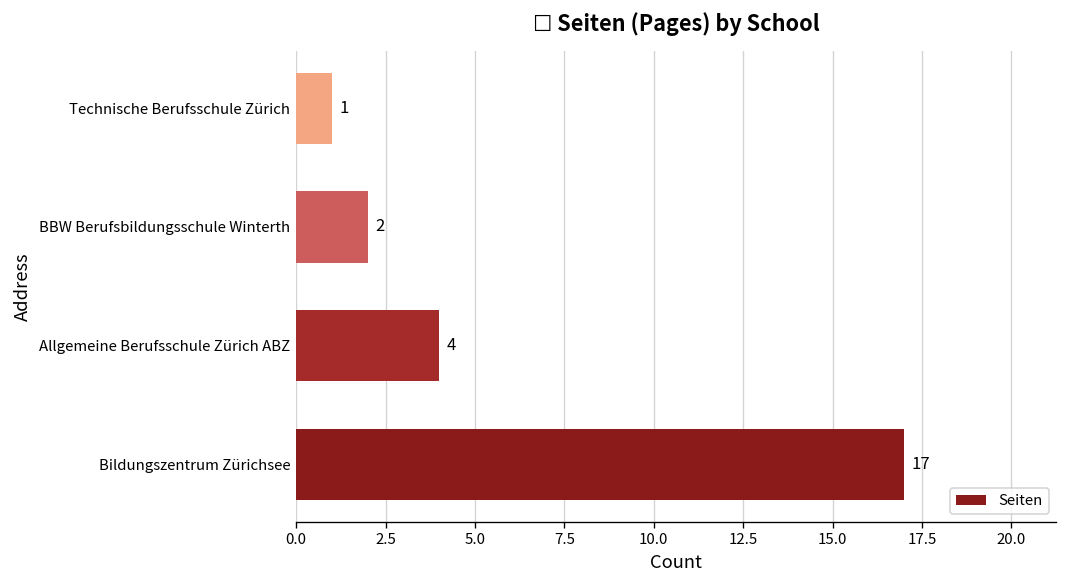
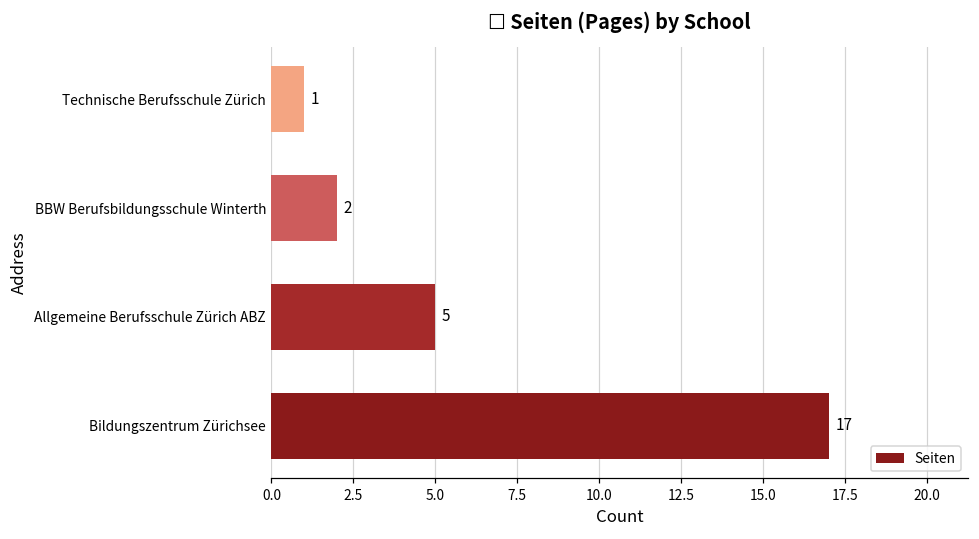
Allgemeine Berufsschule Zürich ABZ: 4 -> 5
